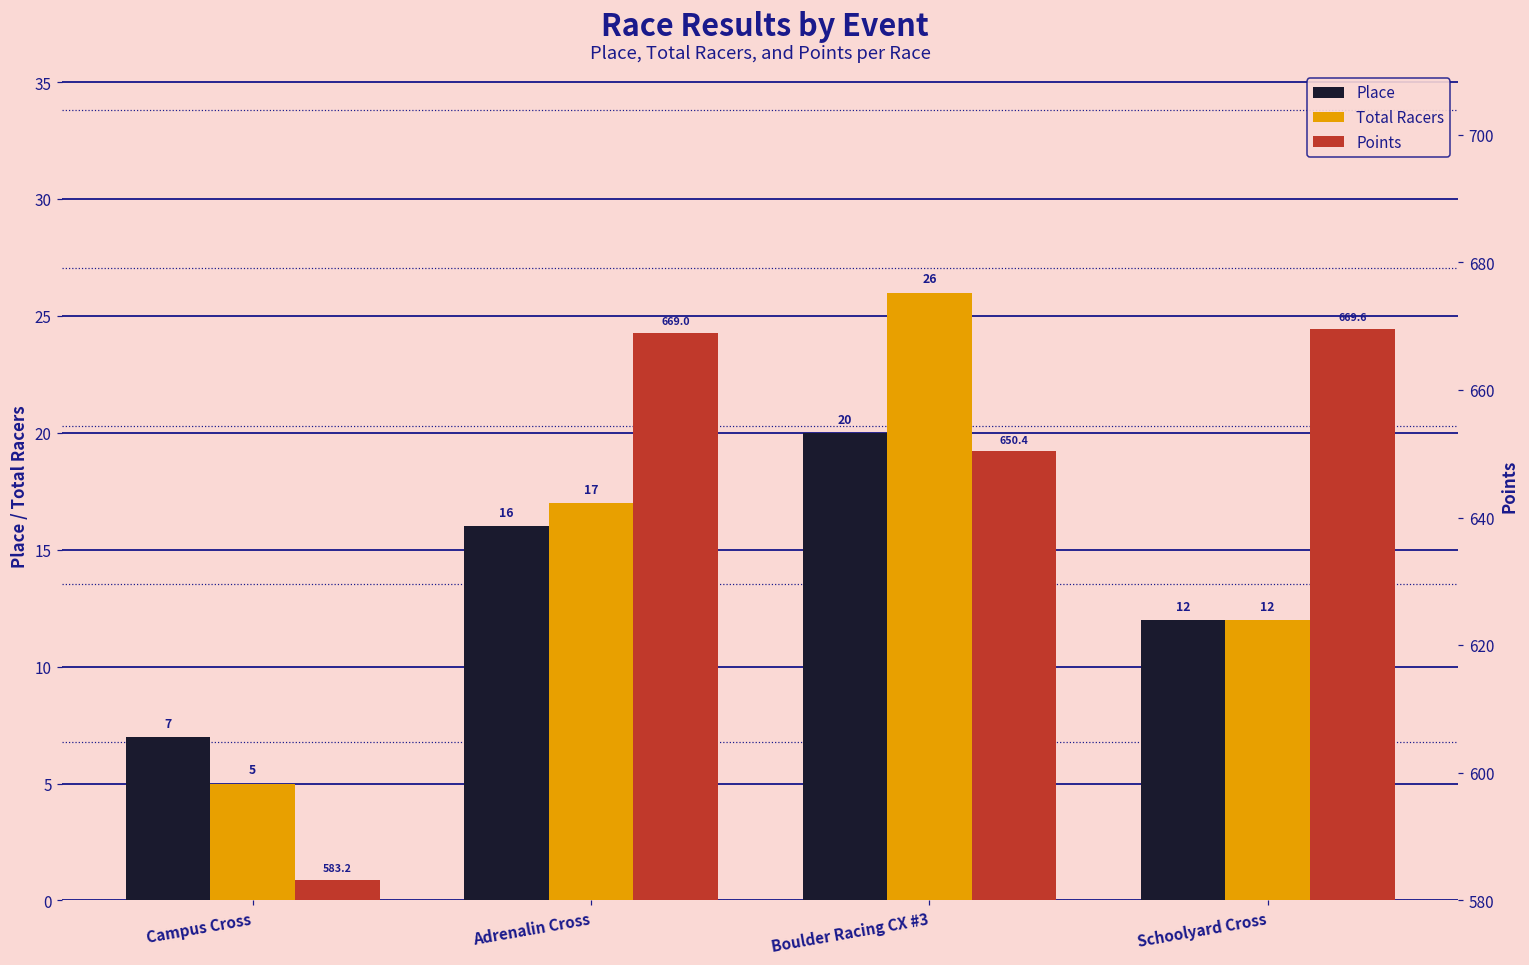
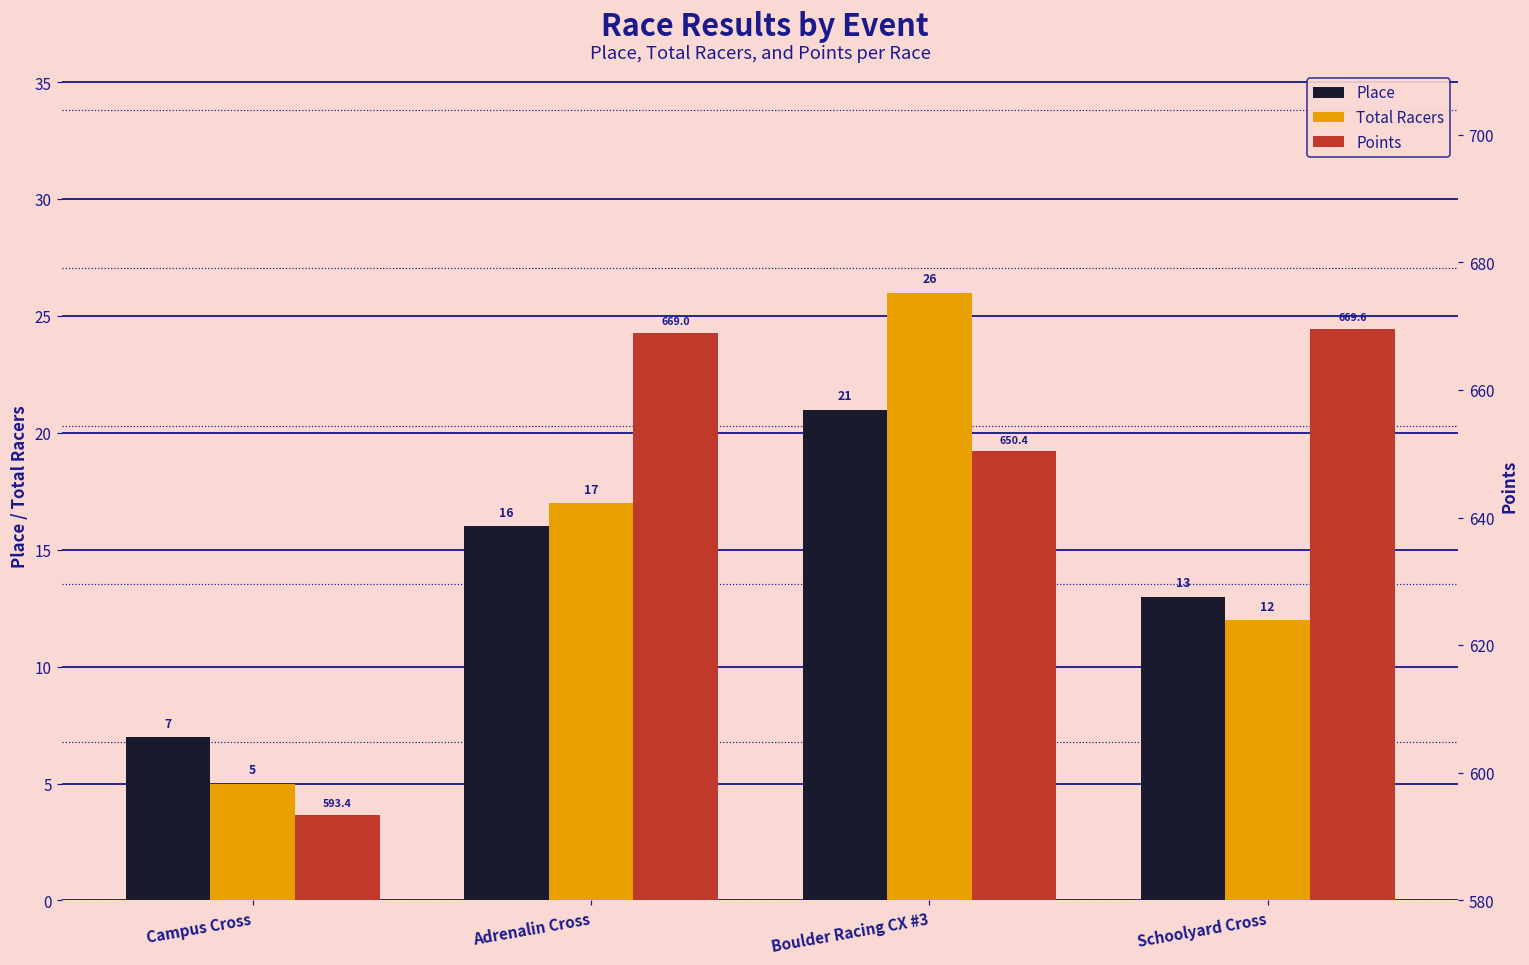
Place, Boulder Racing CX #3: 20 -> 21
Place, Schoolyard Cross: 12 -> 13
Points, Campus Cross: 583.2 -> 593.4
